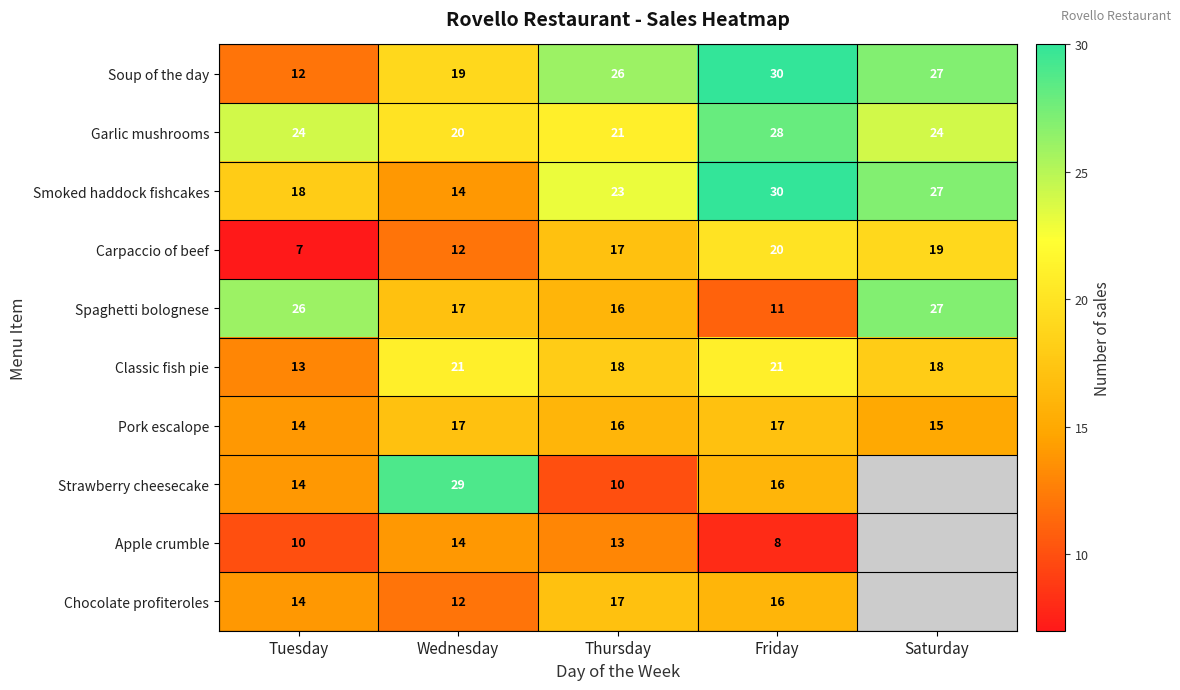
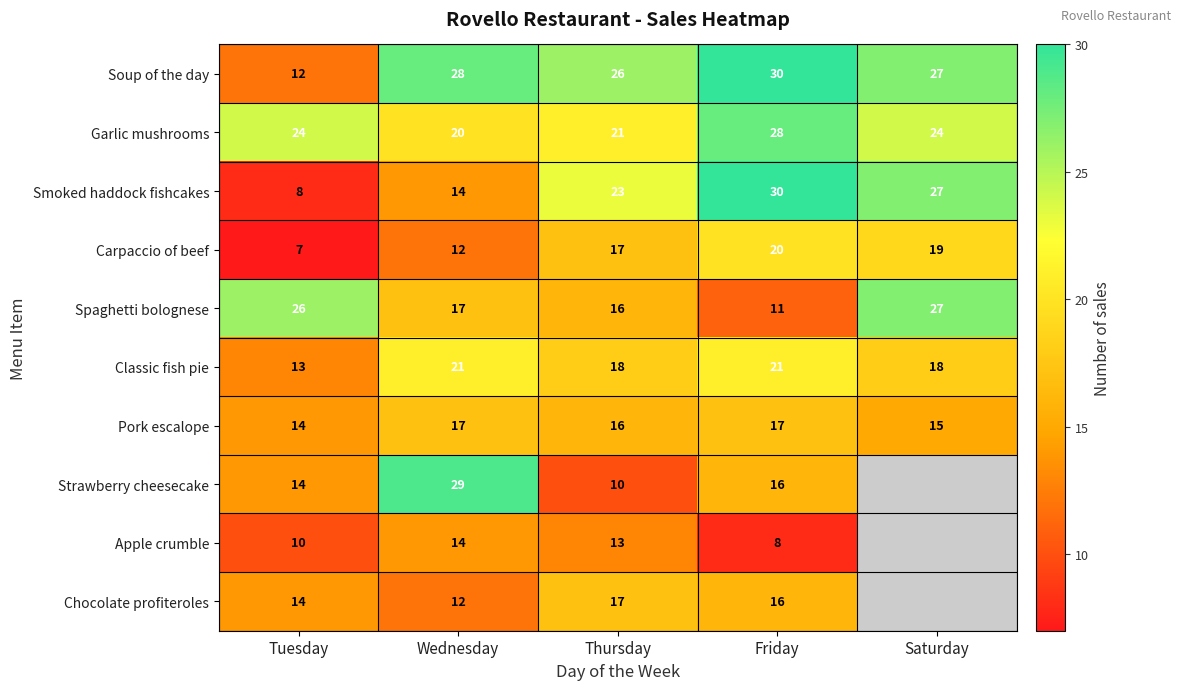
Soup of the day, Wednesday: 19 -> 28
Smoked haddock fishcakes, Tuesday: 18 -> 8
